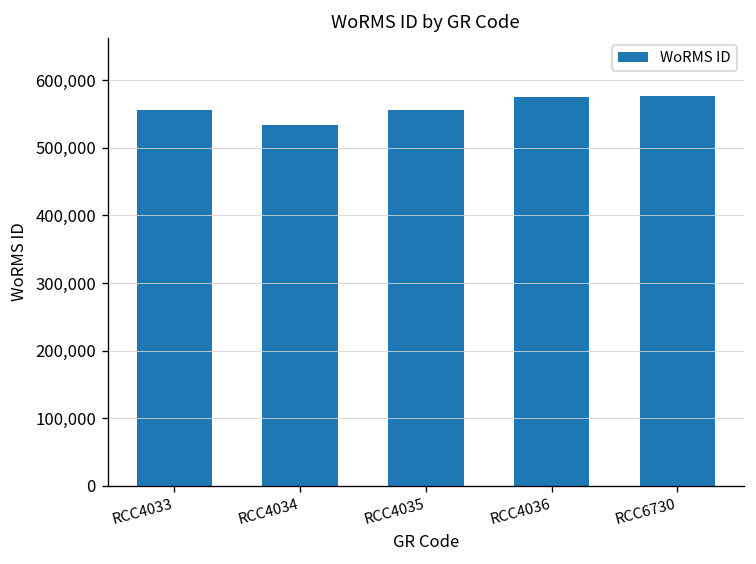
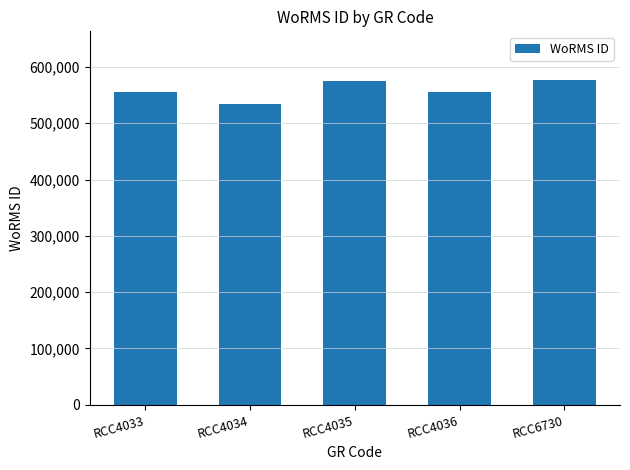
RCC4035: 560,000 -> 570,000
RCC4036: 570,000 -> 560,000
